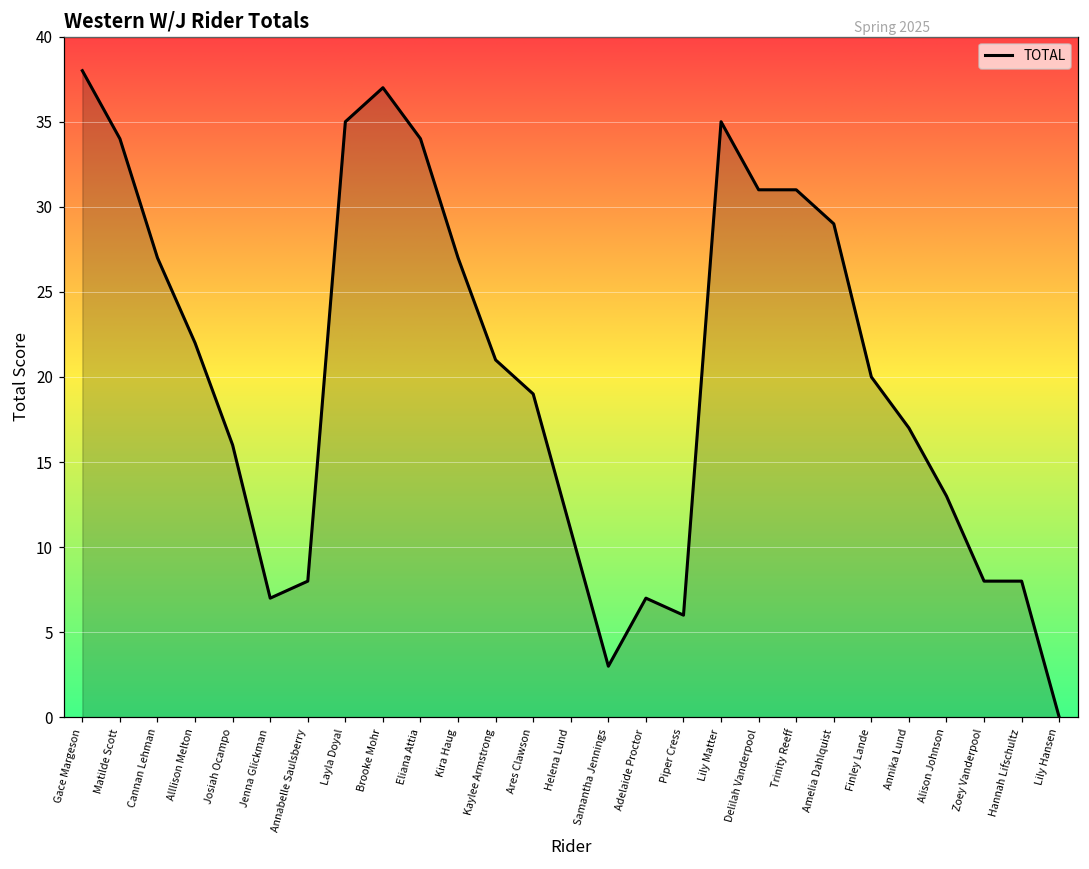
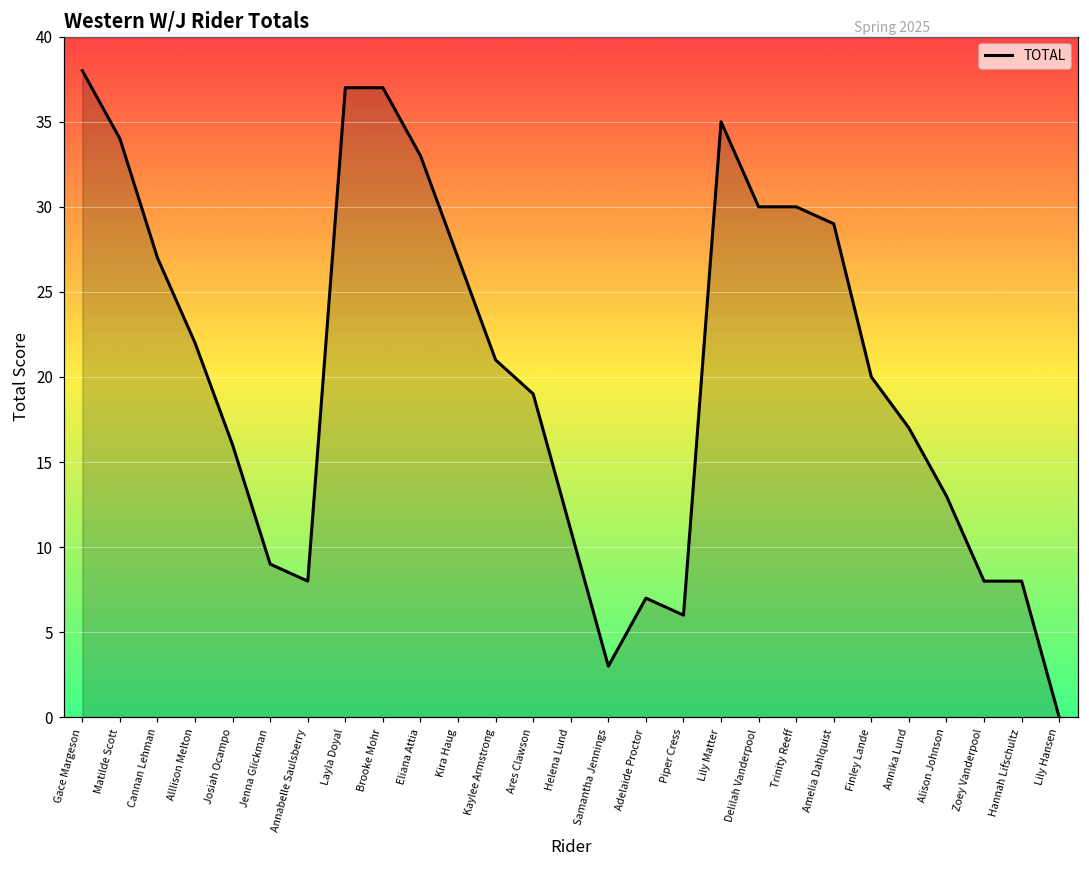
Jenna Glickman: 7 -> 9
Layla Doyal: 35 -> 37
Eliana Attia: 34 -> 33
Delilah Vanderpool: 31 -> 30
Trinity Reeff: 31 -> 30
